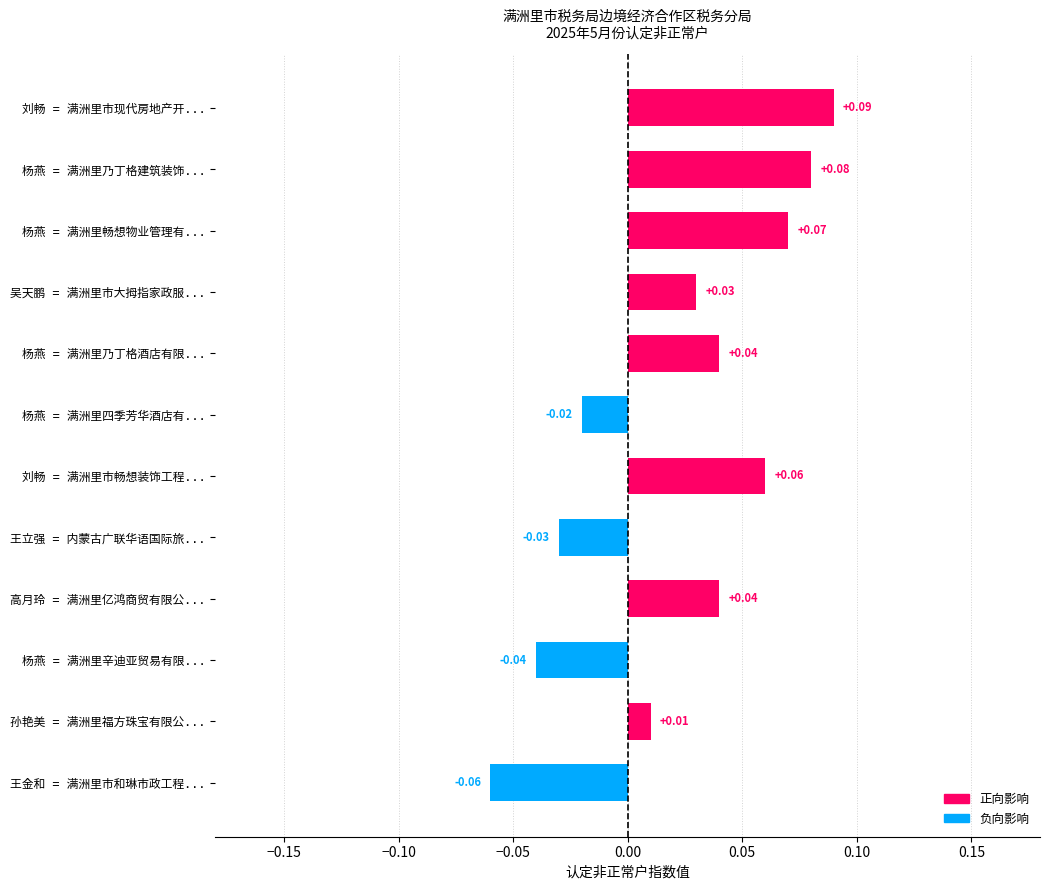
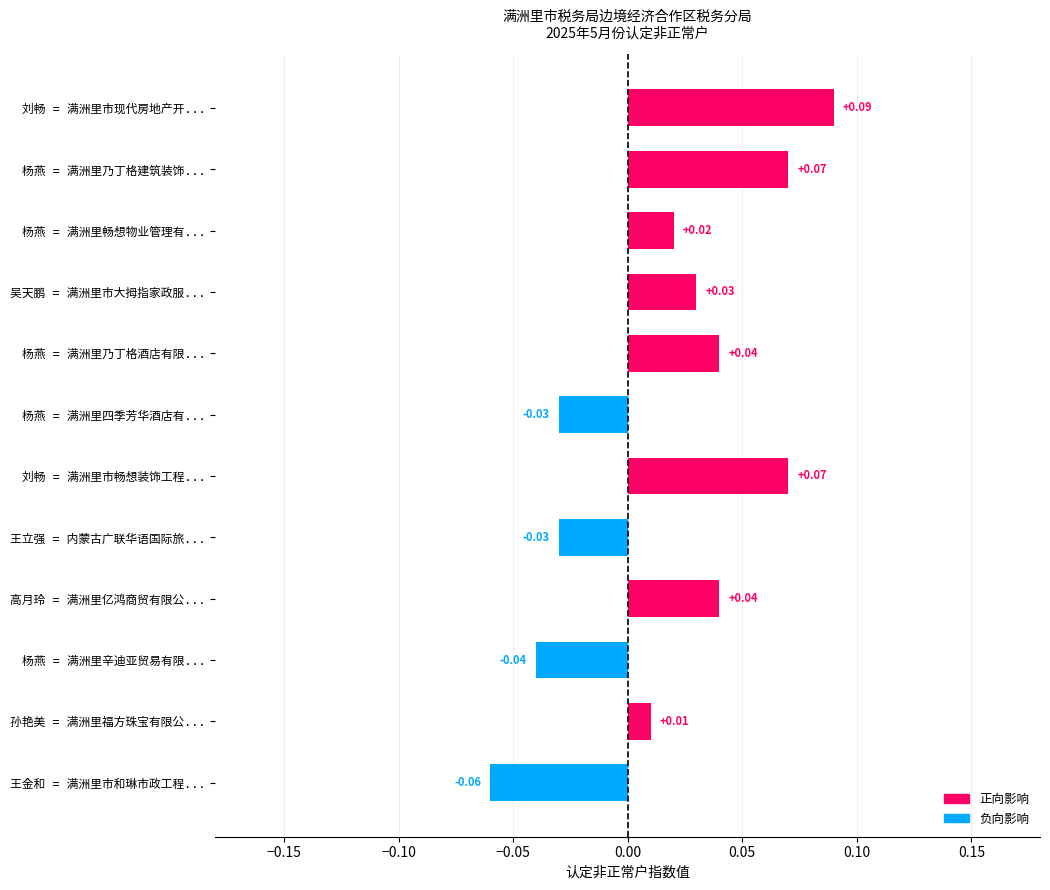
杨燕 = 满洲里乃丁格建筑装饰...: +0.08 -> +0.07
杨燕 = 满洲里畅想物业管理有...: +0.07 -> +0.02
杨燕 = 满洲里四季芳华酒店有...: -0.02 -> -0.03
刘畅 = 满洲里市畅想装饰工程...: +0.06 -> +0.07
